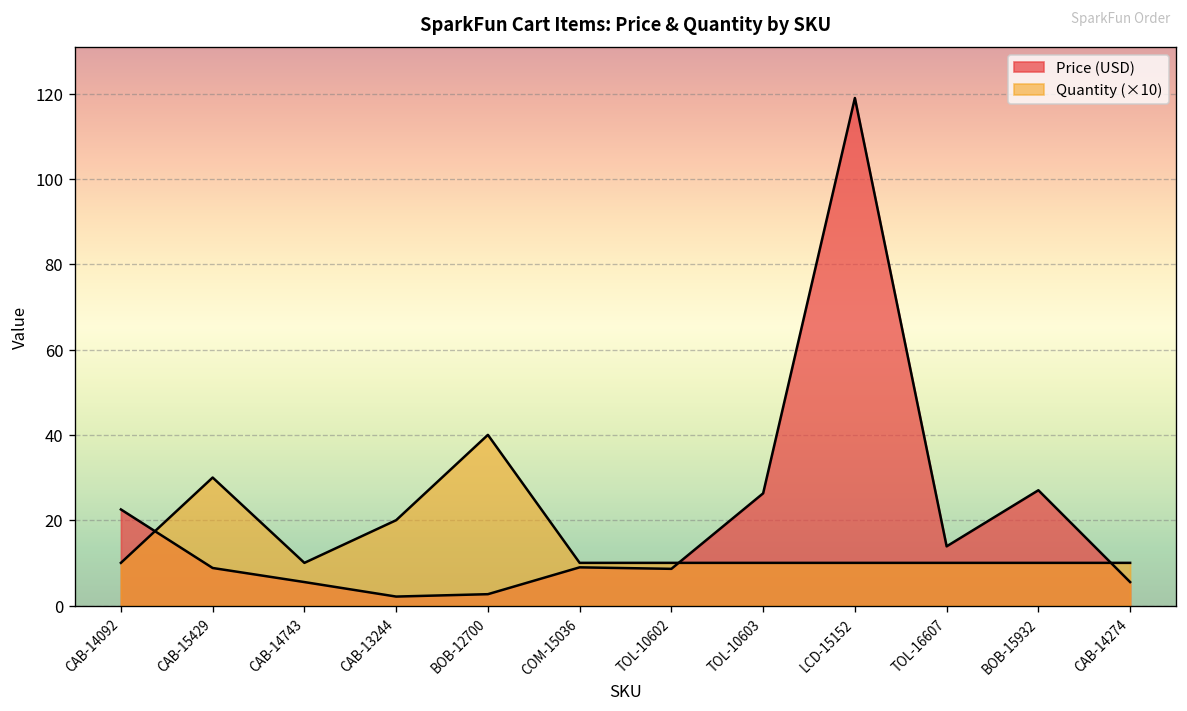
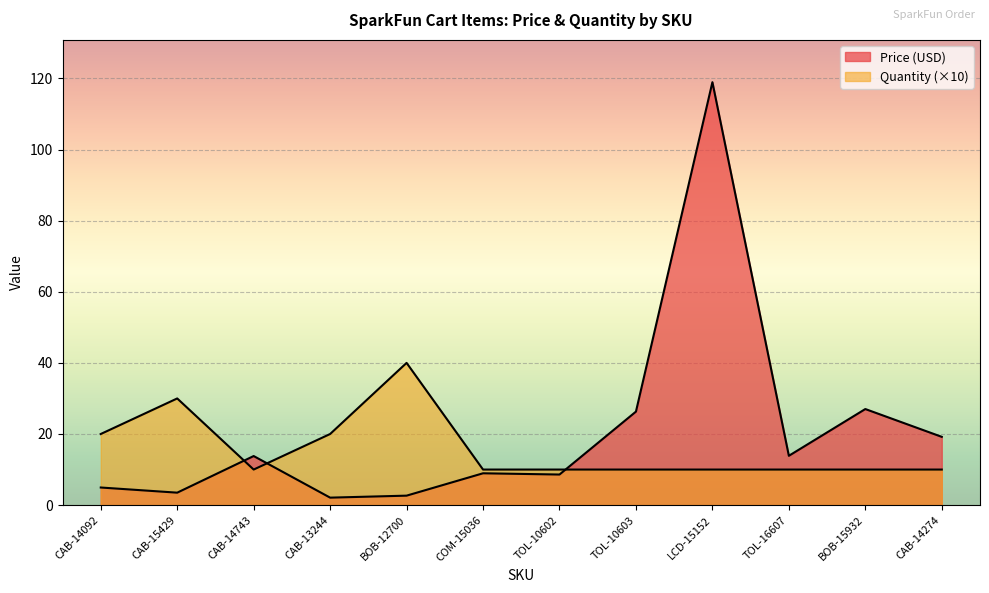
Price (USD), CAB-14092: 23 -> 5
Quantity (×10), CAB-14092: 10 -> 20
Price (USD), CAB-15429: 9 -> 4
Price (USD), CAB-14743: 6 -> 14
Price (USD), CAB-14274: 6 -> 19
